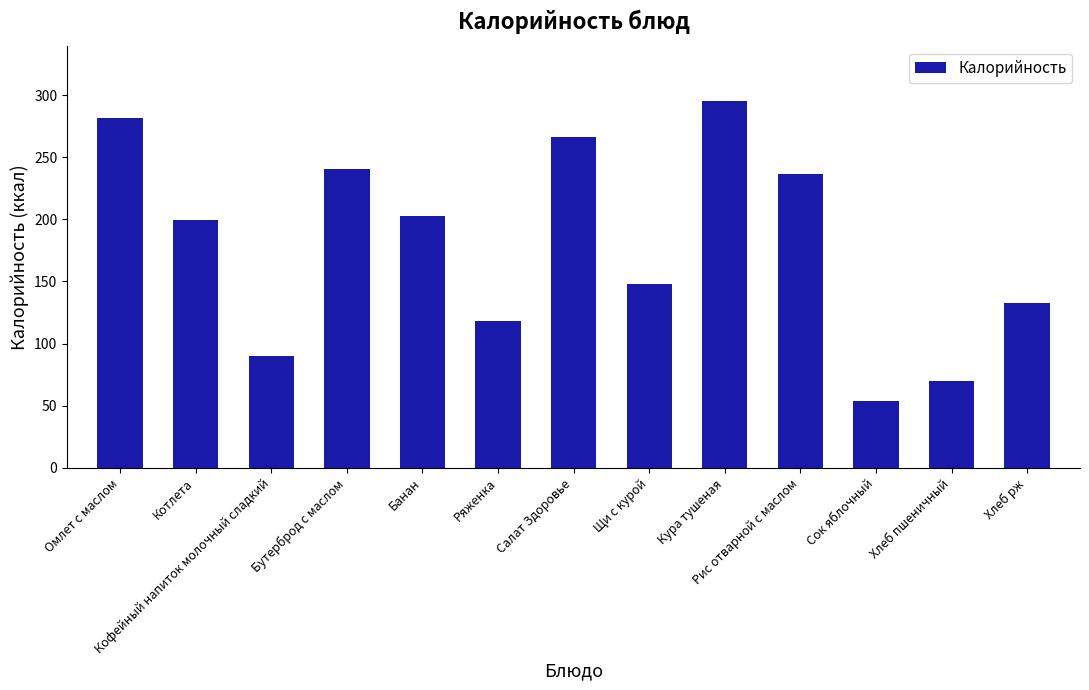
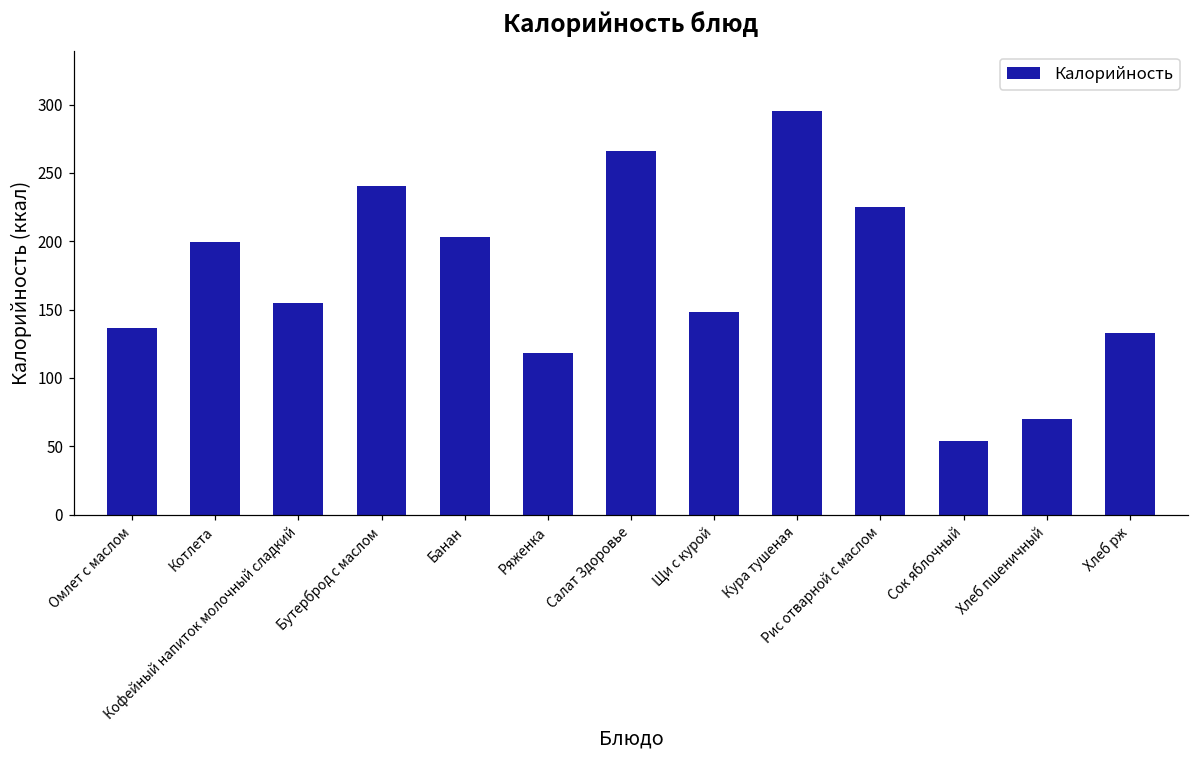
Омлет с маслом: 281 -> 137
Кофейный напиток молочный сладкий: 90 -> 155
Рис отварной с маслом: 237 -> 225
